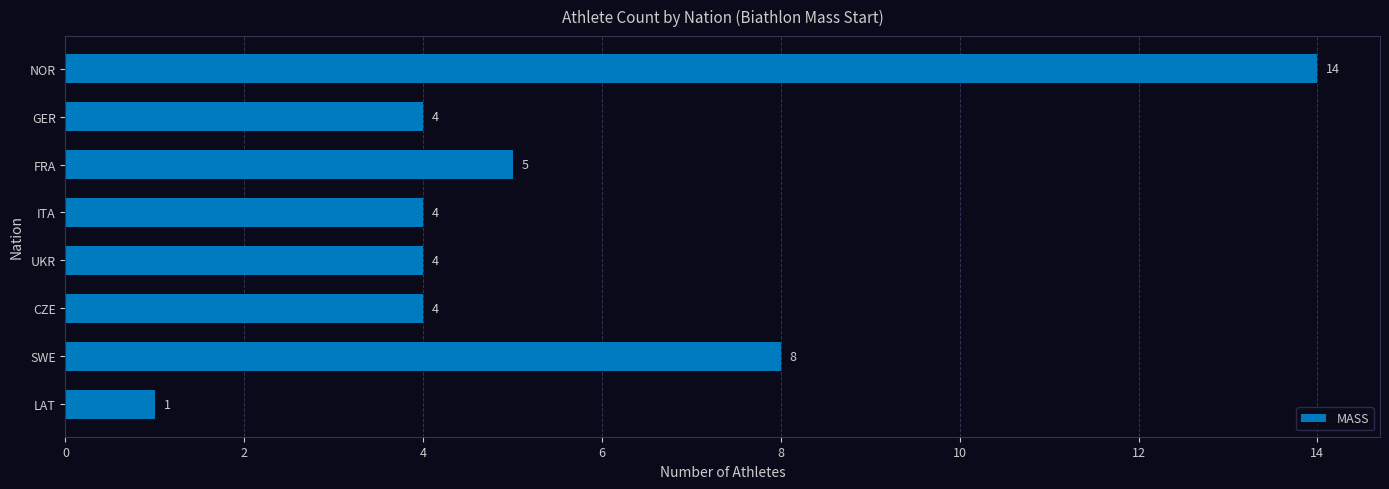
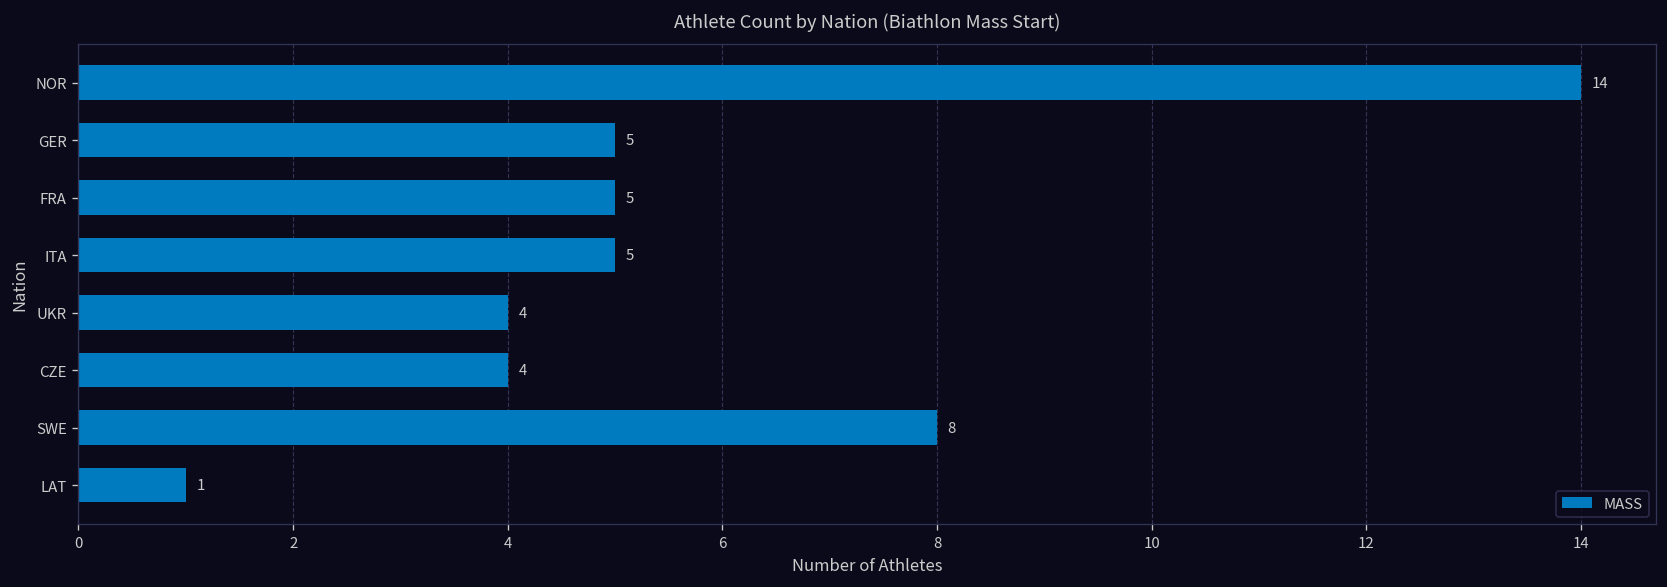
GER: 4 -> 5
ITA: 4 -> 5
